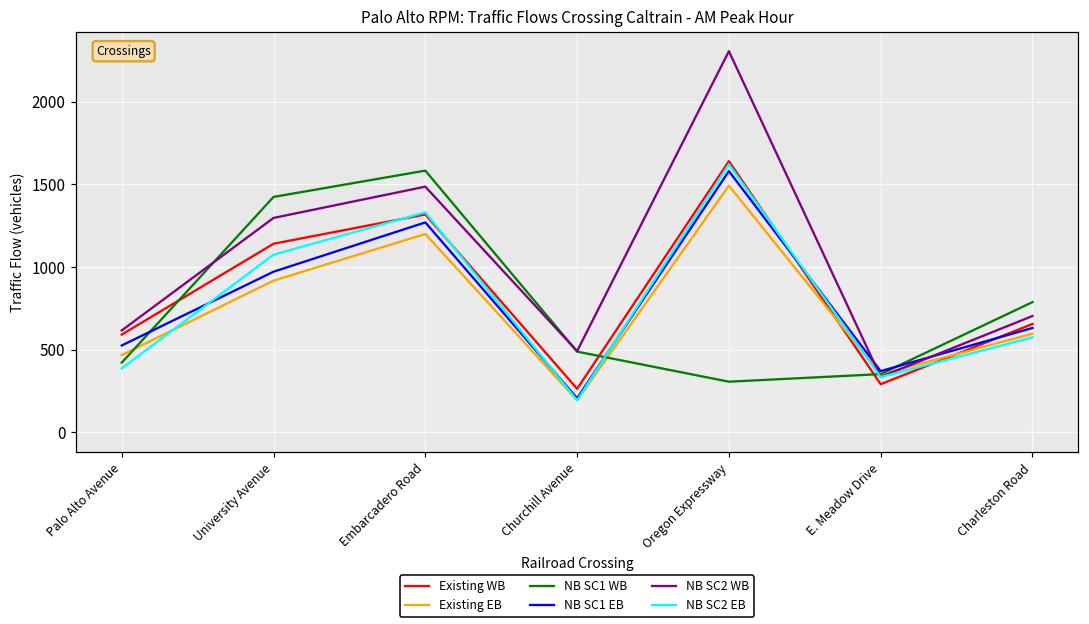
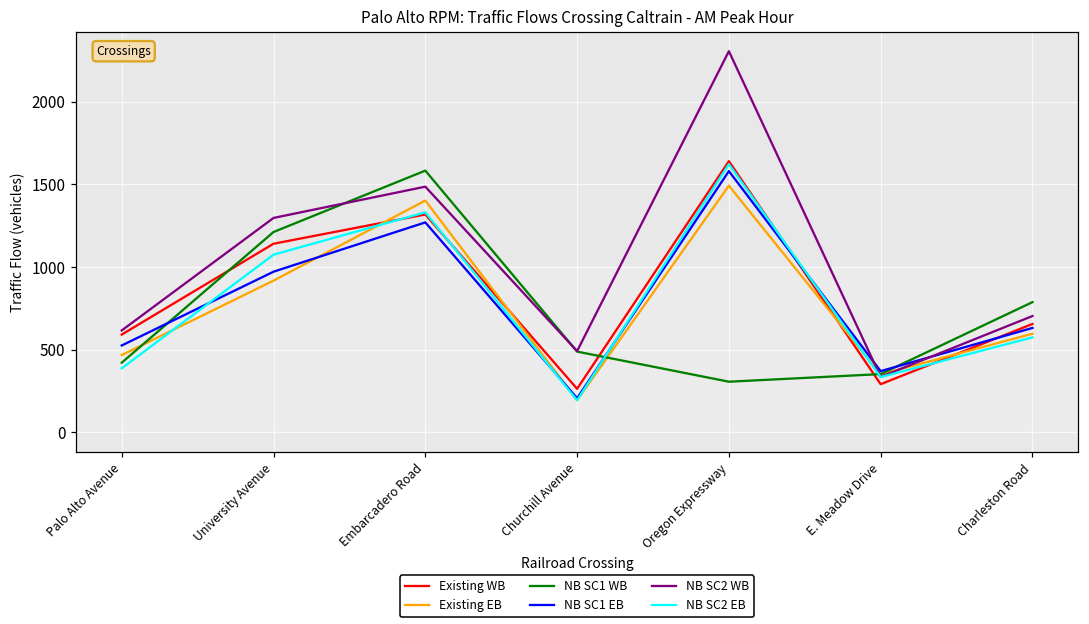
NB SC1 WB, University Avenue: 1420 -> 1210
Existing EB, Embarcadero Road: 1200 -> 1400
